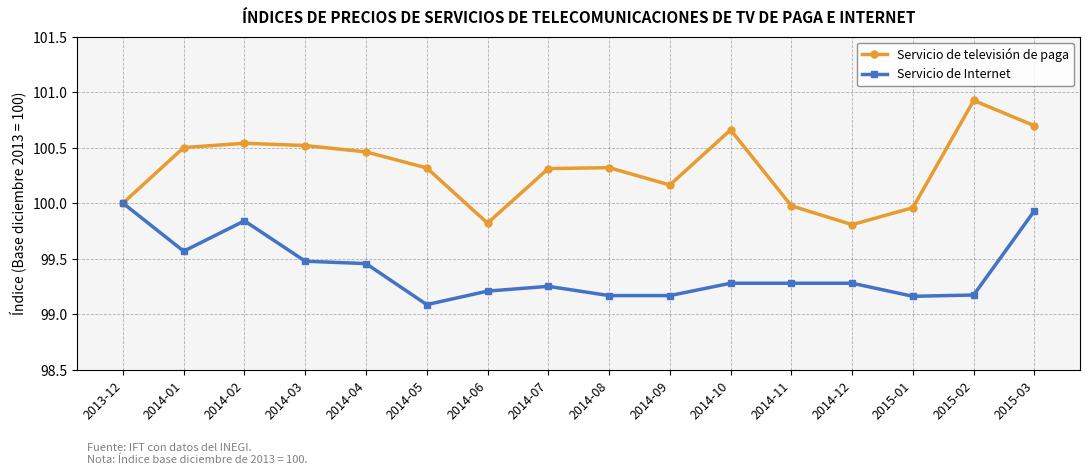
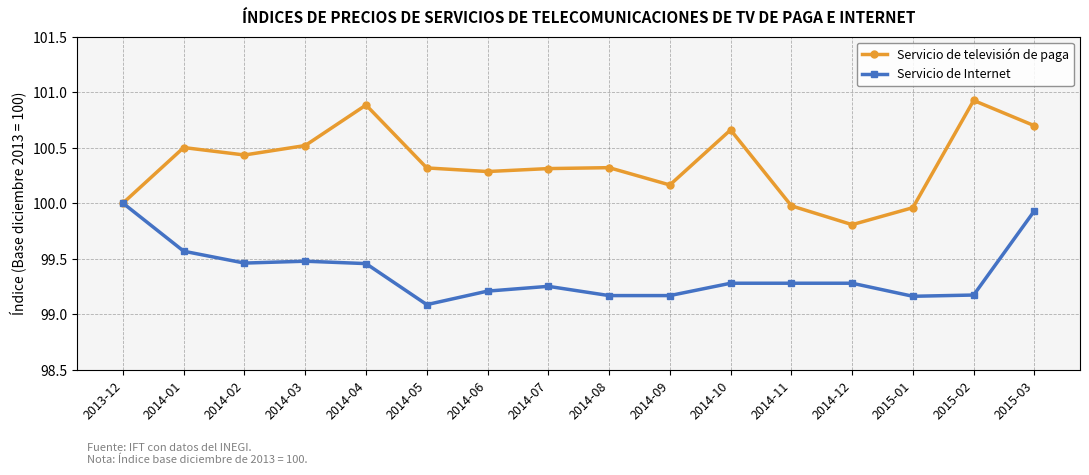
Servicio de televisión de paga, 2014-02: 100.54 -> 100.43
Servicio de Internet, 2014-02: 99.84 -> 99.46
Servicio de televisión de paga, 2014-04: 100.46 -> 100.88
Servicio de televisión de paga, 2014-06: 99.82 -> 100.28
